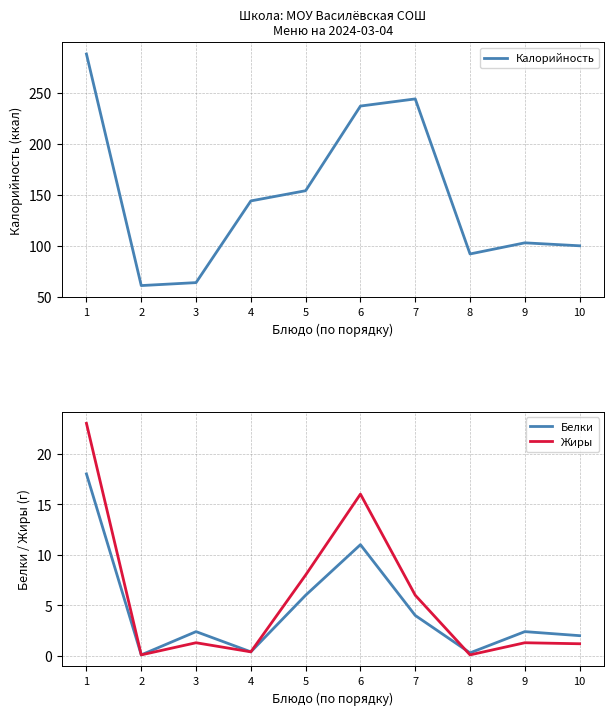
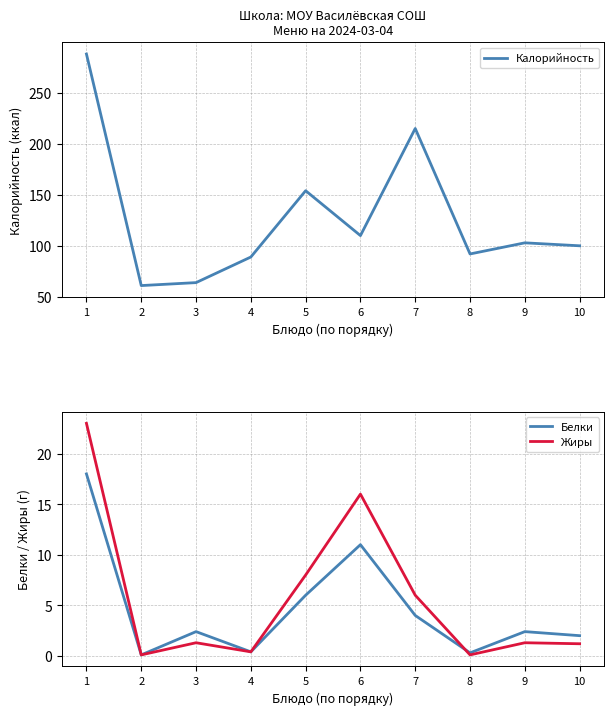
Школа: МОУ Василёвская СОШ Меню на 2024-03-04, 4: 144 -> 89
Школа: МОУ Василёвская СОШ Меню на 2024-03-04, 6: 237 -> 110
Школа: МОУ Василёвская СОШ Меню на 2024-03-04, 7: 244 -> 215
